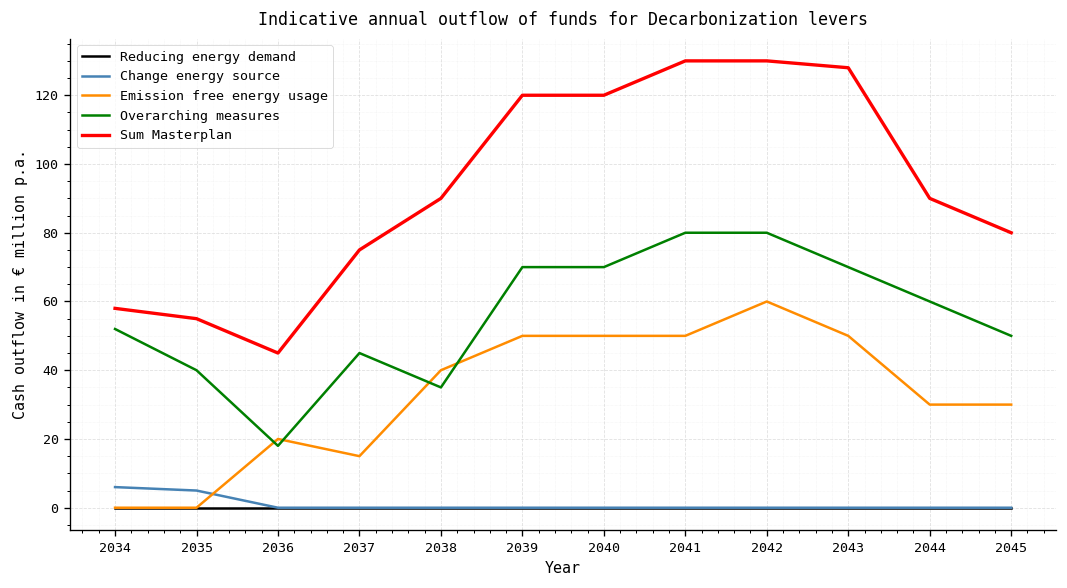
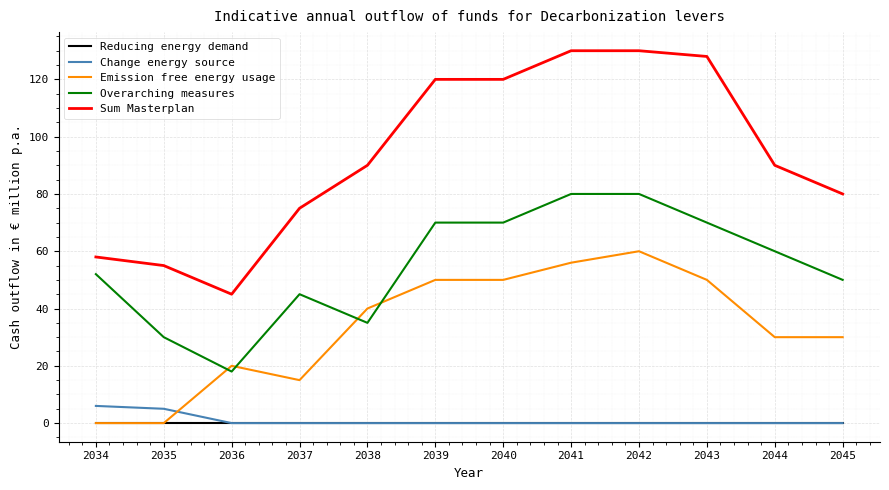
Overarching measures, 2035: 40 -> 30
Emission free energy usage, 2041: 50 -> 56
